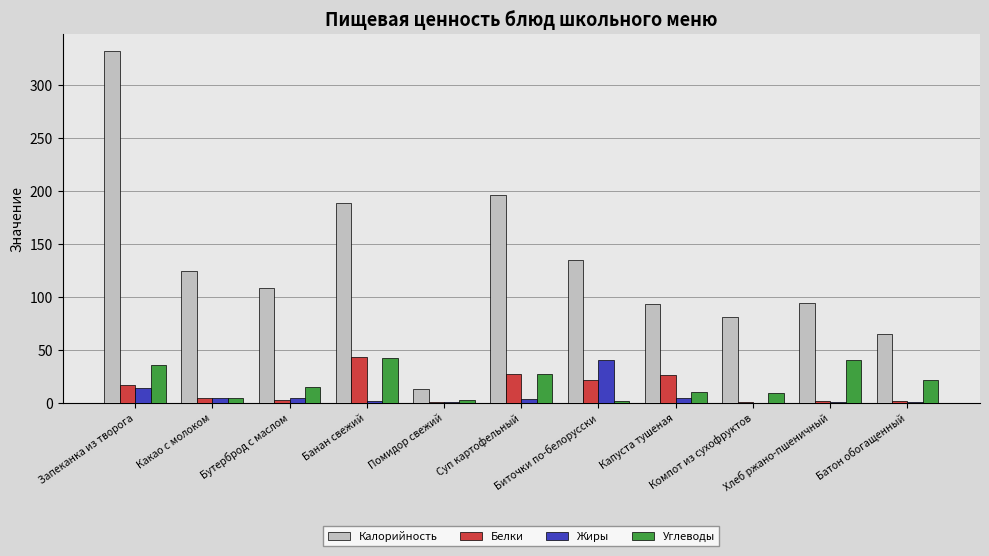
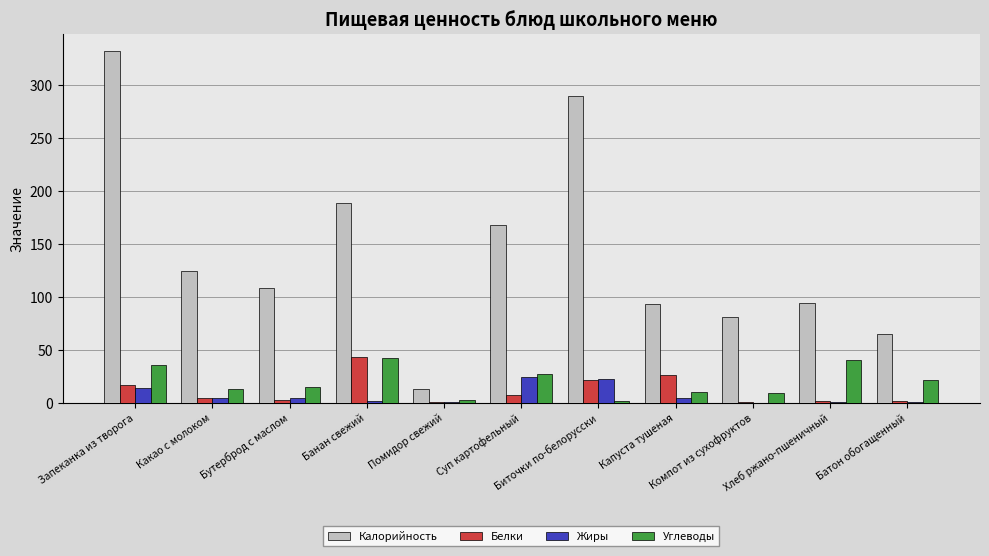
Углеводы, Какао с молоком: 4 -> 13
Калорийность, Суп картофельный: 196 -> 168
Белки, Суп картофельный: 27 -> 7
Жиры, Суп картофельный: 4 -> 24
Калорийность, Биточки по-белорусски: 135 -> 290
Жиры, Биточки по-белорусски: 40 -> 22
